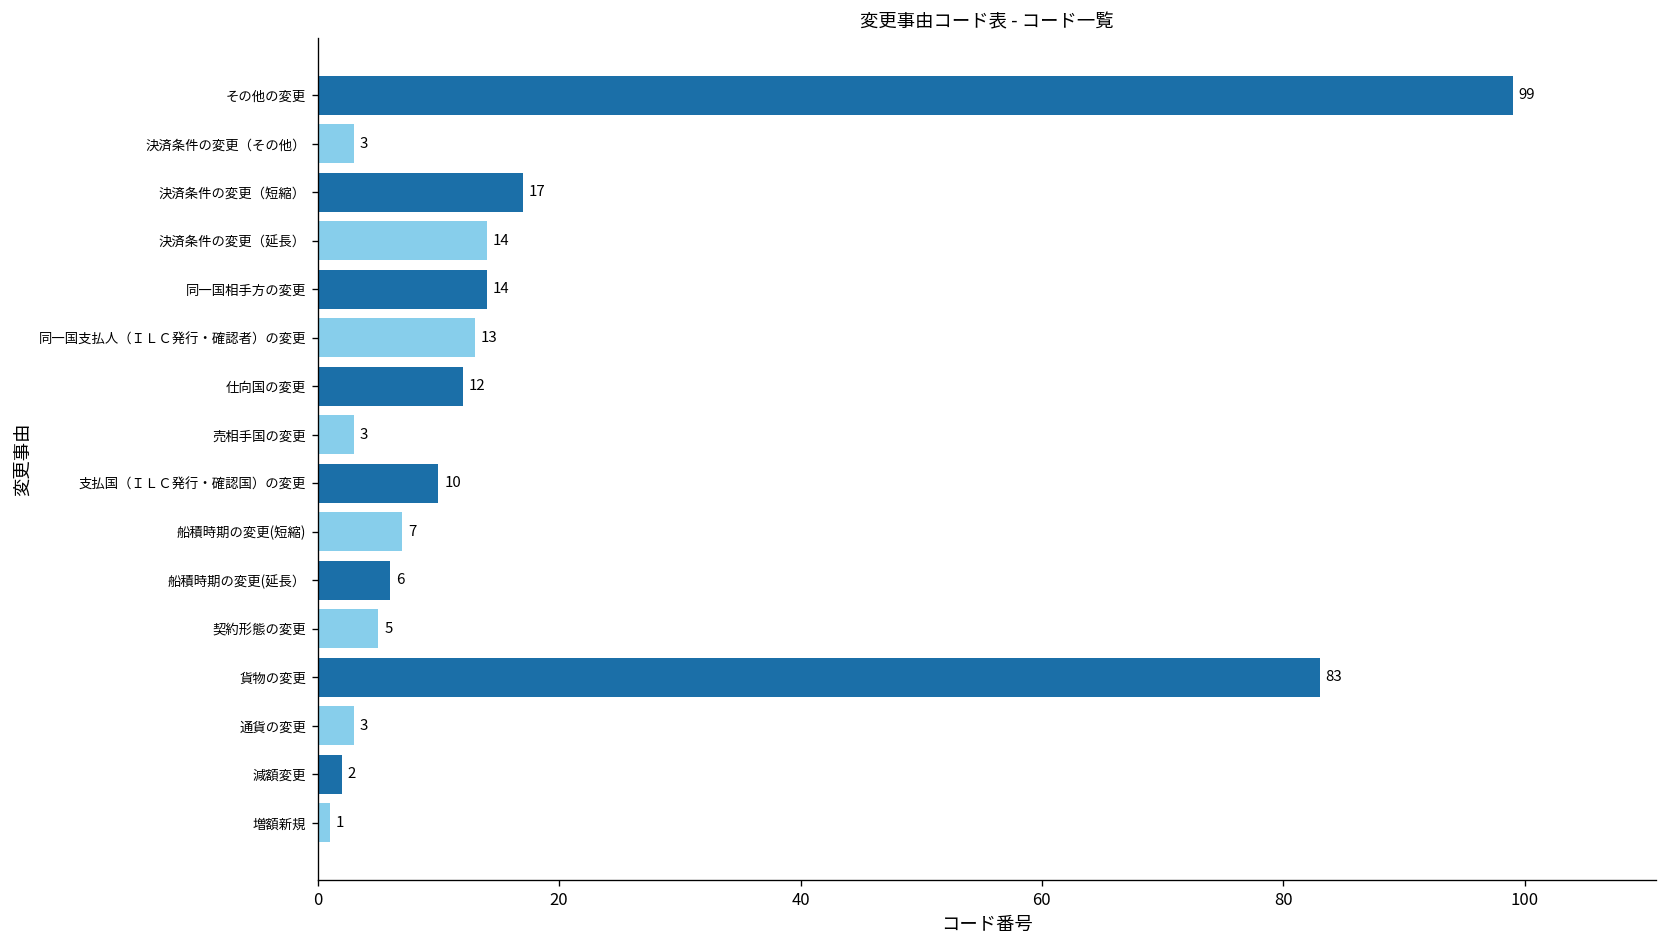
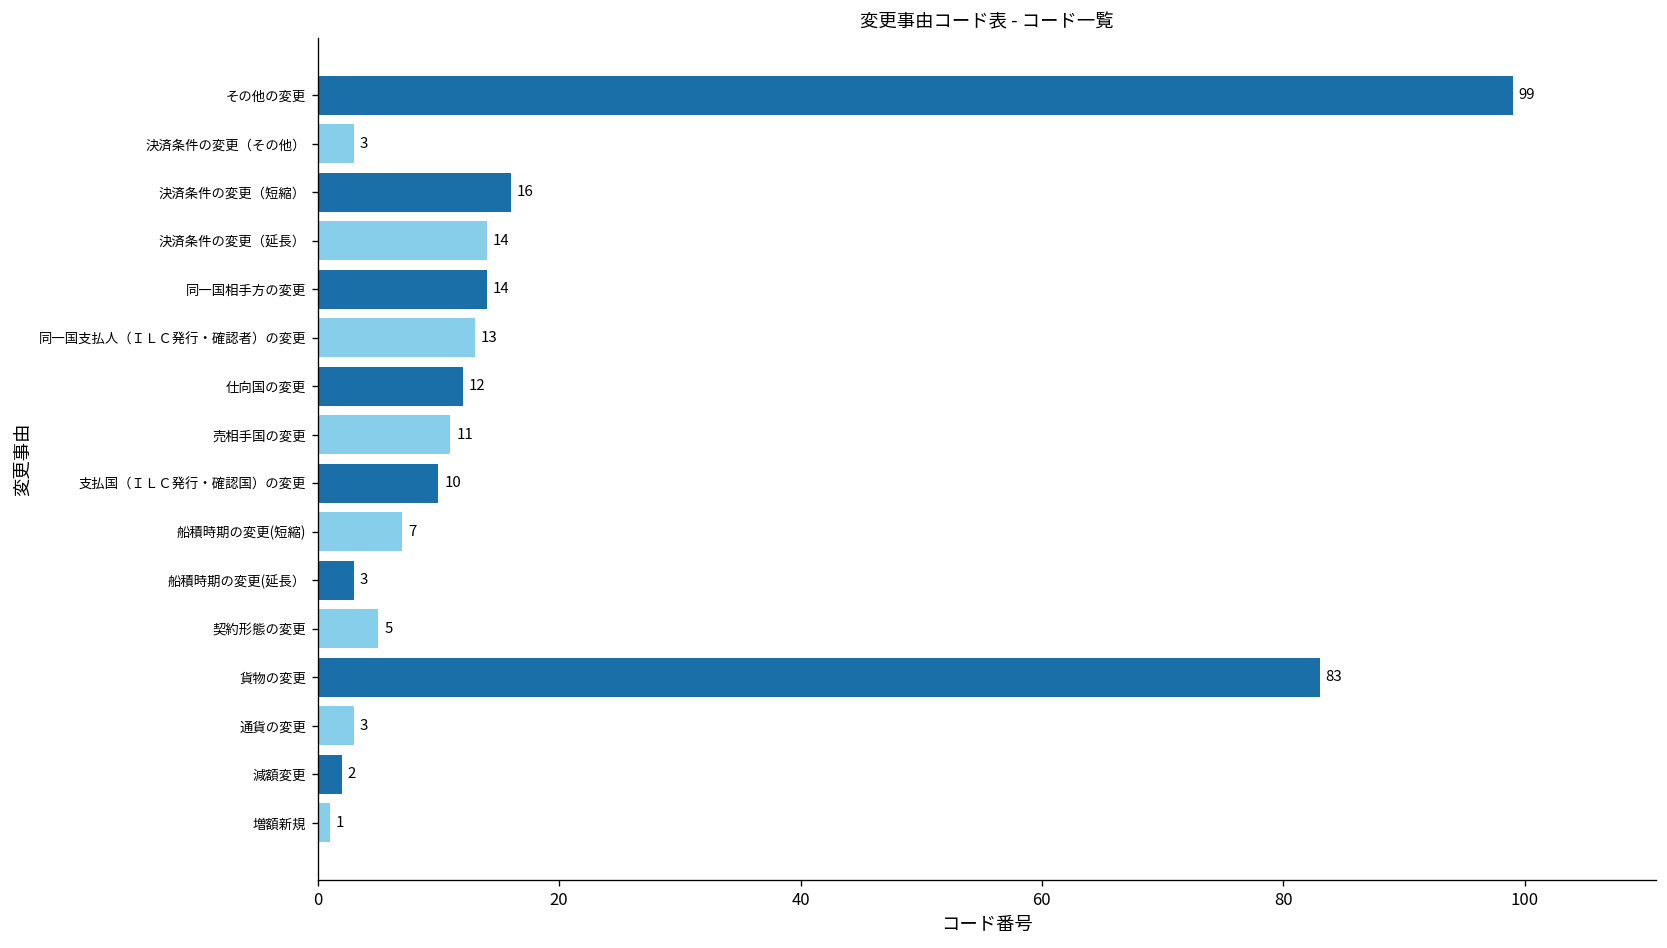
決済条件の変更（短縮）: 17 -> 16
売相手国の変更: 3 -> 11
船積時期の変更(延長）: 6 -> 3
